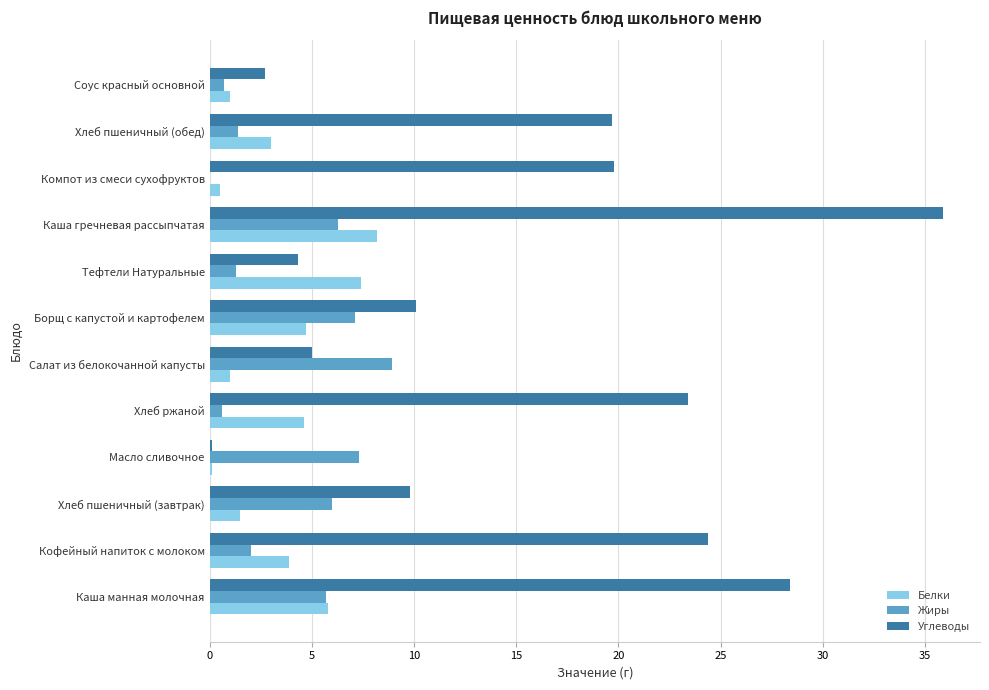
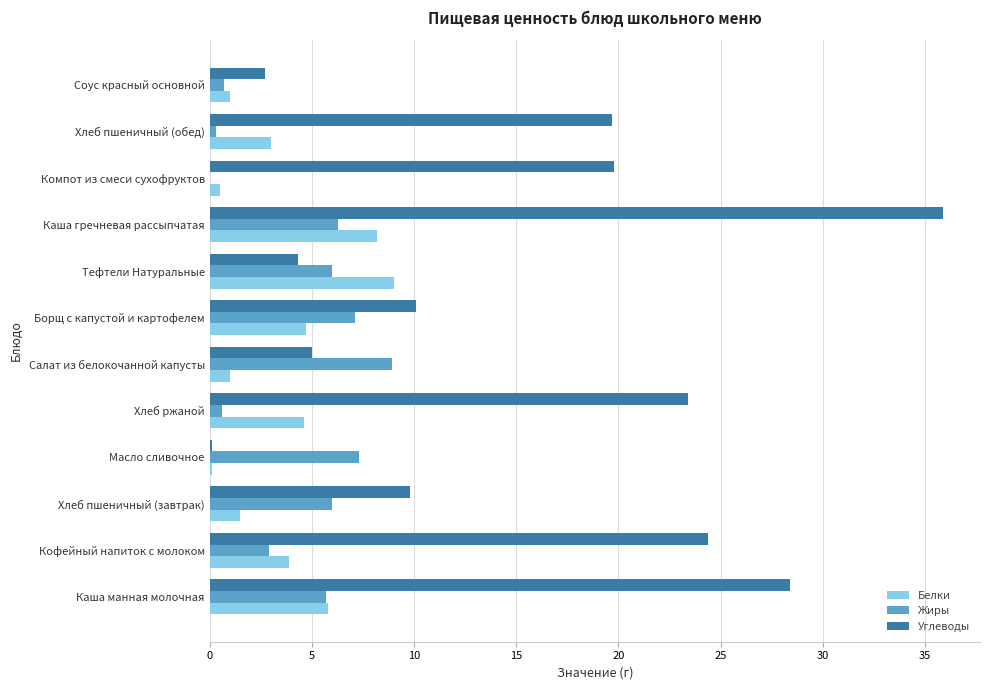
Жиры, Хлеб пшеничный (обед): 1.4 -> 0.3
Жиры, Тефтели Натуральные: 1.3 -> 6.0
Белки, Тефтели Натуральные: 7.4 -> 9.0
Жиры, Кофейный напиток с молоком: 2.0 -> 2.9
